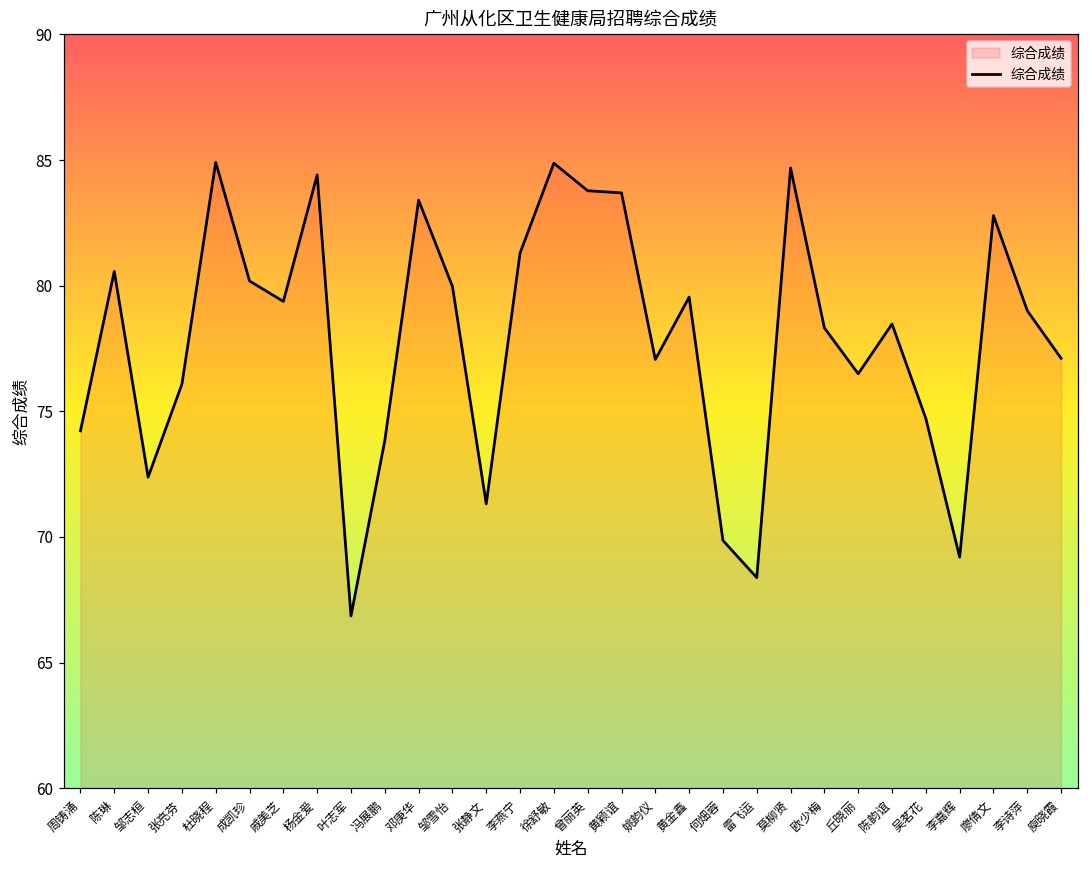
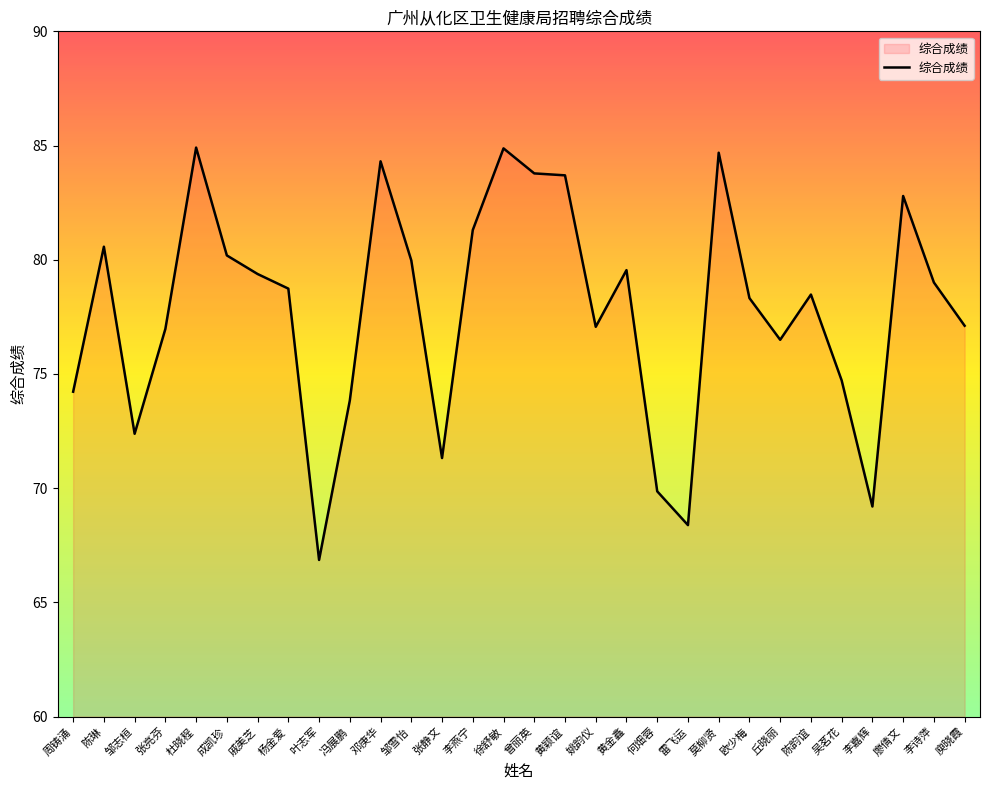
张亮芬: 76.1 -> 77.0
杨金爱: 84.4 -> 78.7
邓庚华: 83.4 -> 84.3
